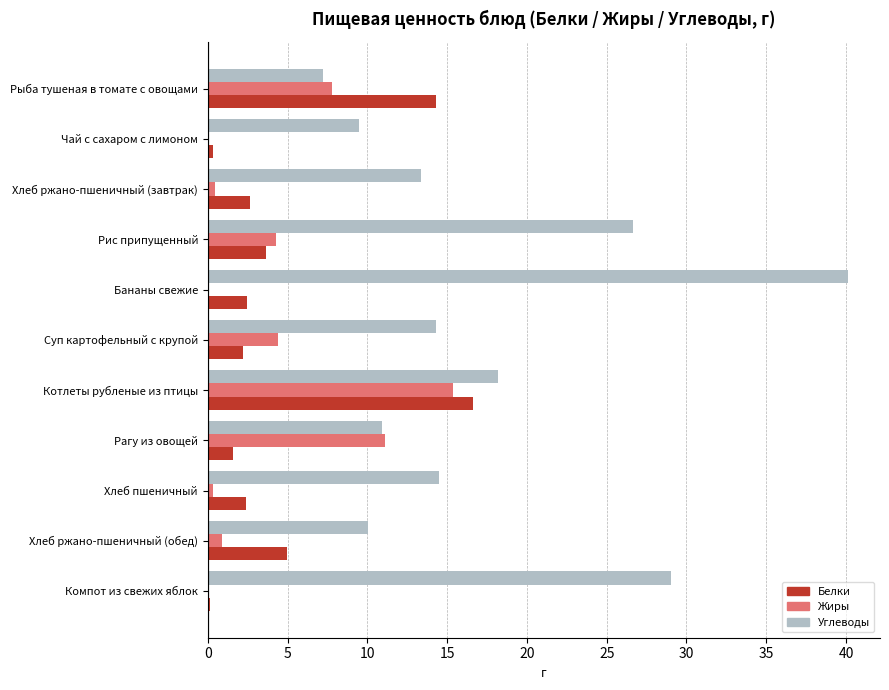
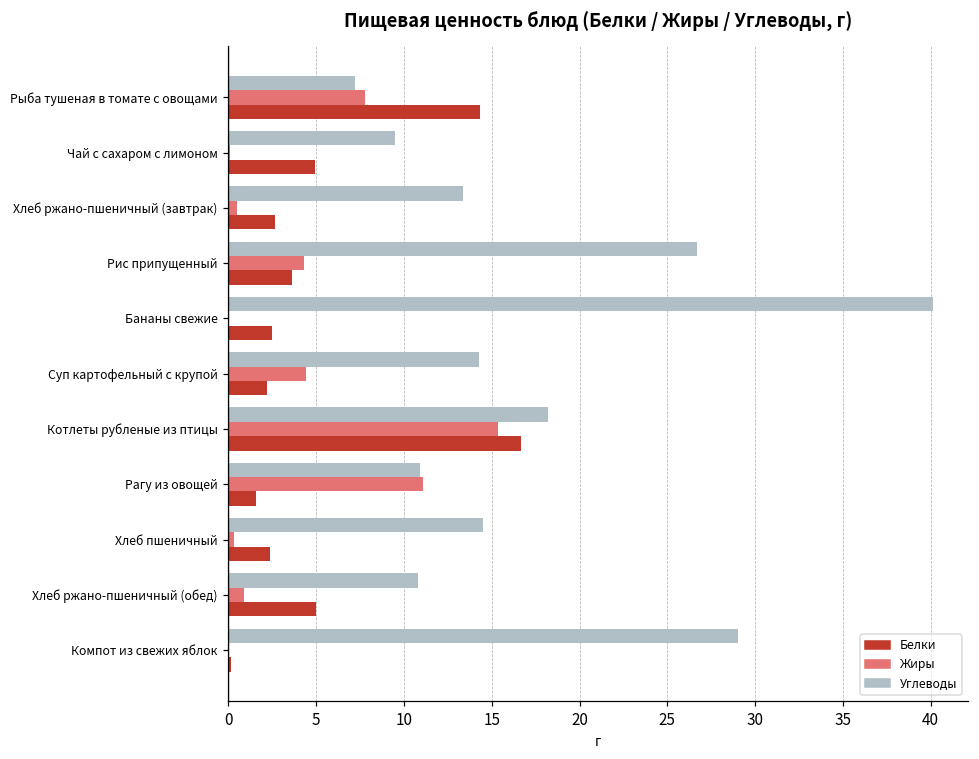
Белки, Чай с сахаром с лимоном: 0.3 -> 4.9
Углеводы, Хлеб ржано-пшеничный (обед): 10.0 -> 10.8
